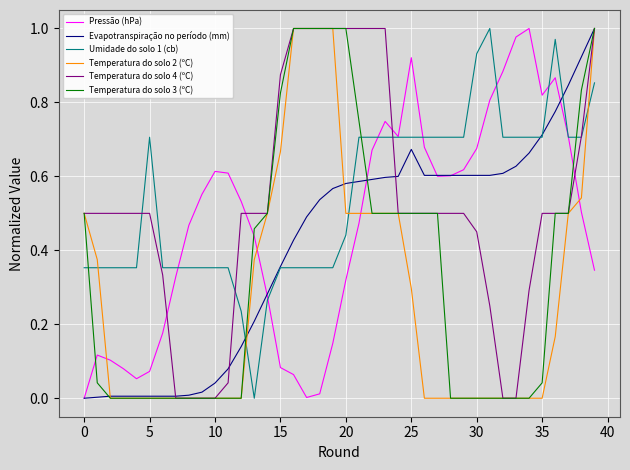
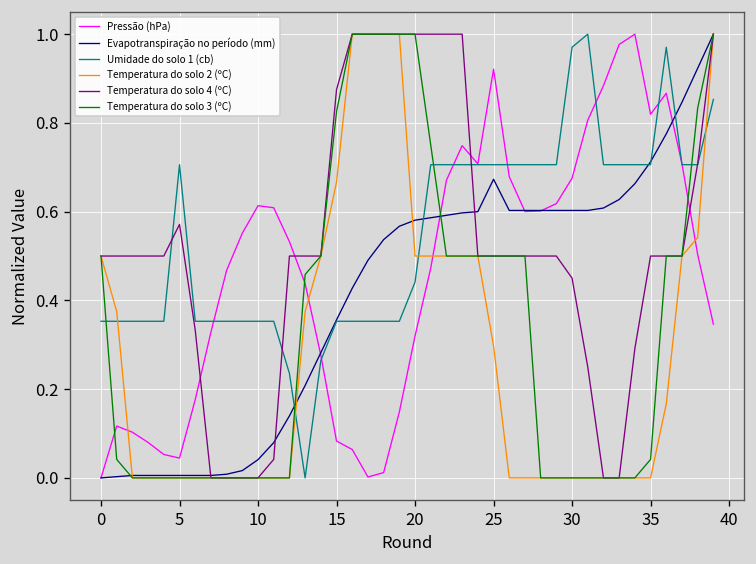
Pressão (hPa), 5: 0.07 -> 0.04
Temperatura do solo 4 (ºC), 5: 0.50 -> 0.57
Umidade do solo 1 (cb), 30: 0.93 -> 0.97
